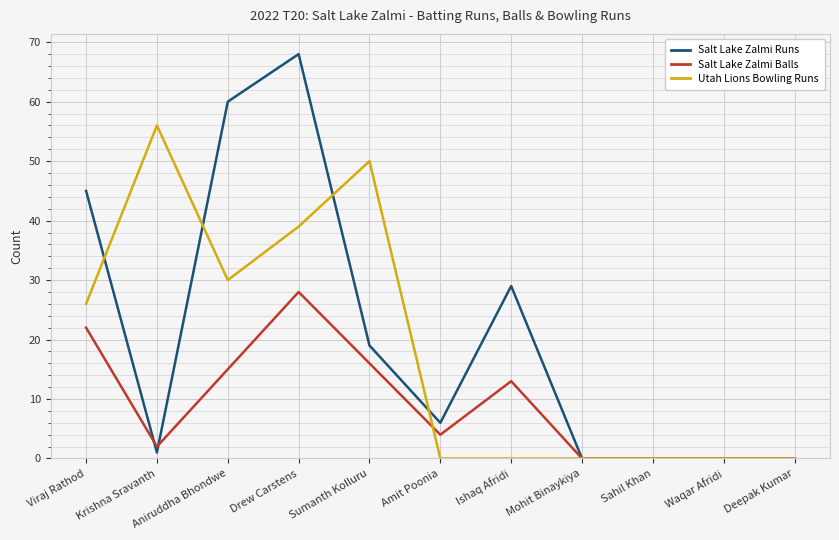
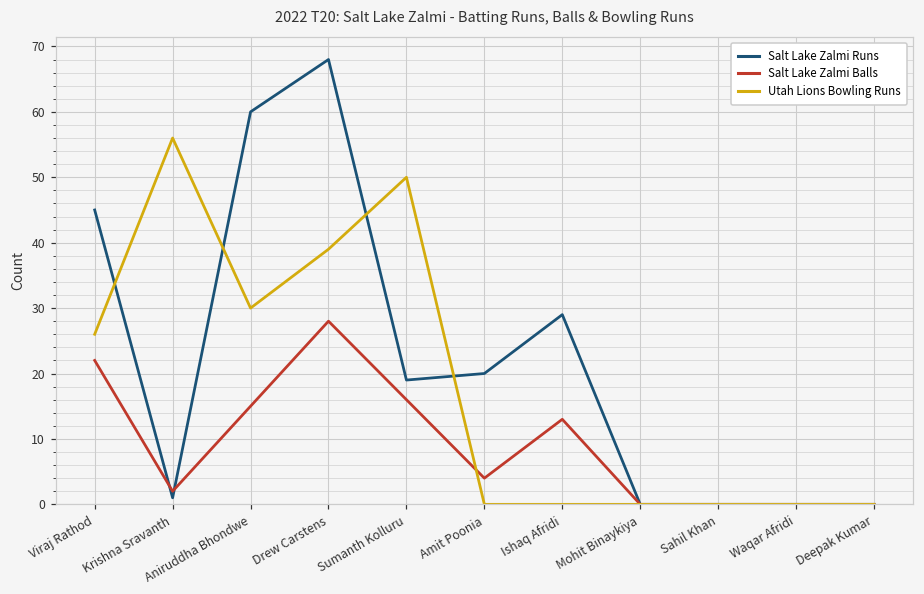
Salt Lake Zalmi Runs, Amit Poonia: 6 -> 20
